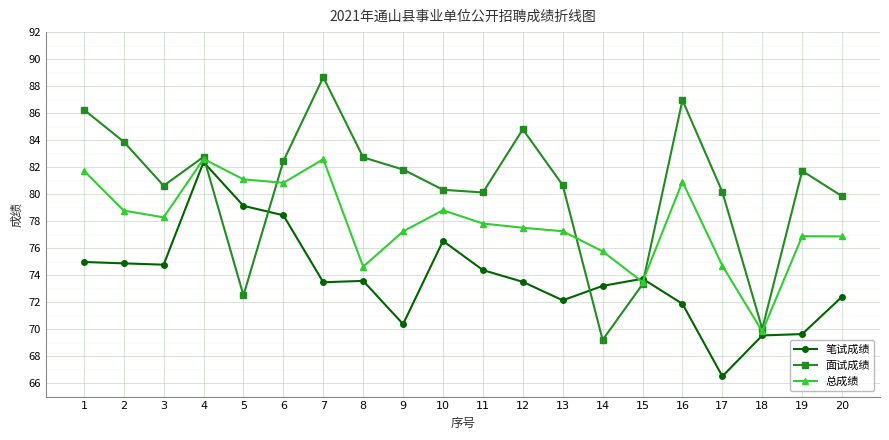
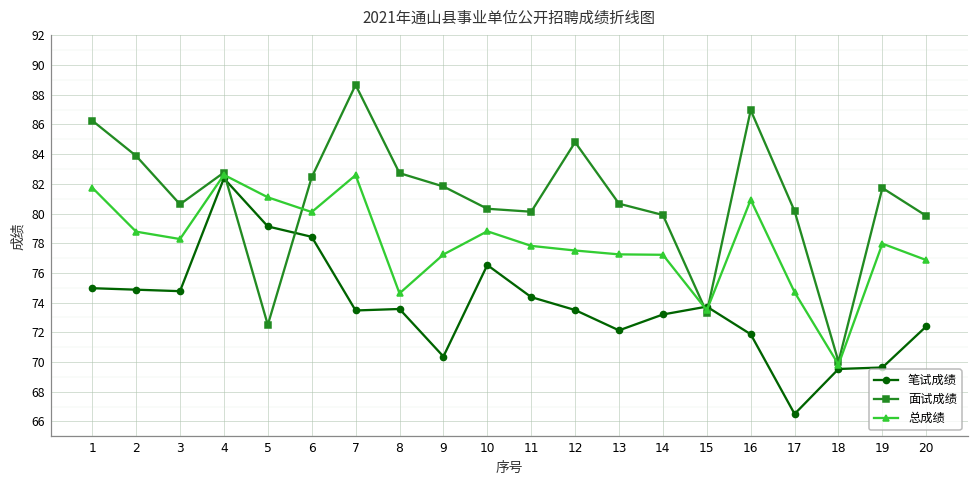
总成绩, 6: 80.8 -> 80.1
面试成绩, 14: 69.2 -> 79.9
总成绩, 14: 75.8 -> 77.2
总成绩, 19: 76.9 -> 78.0
